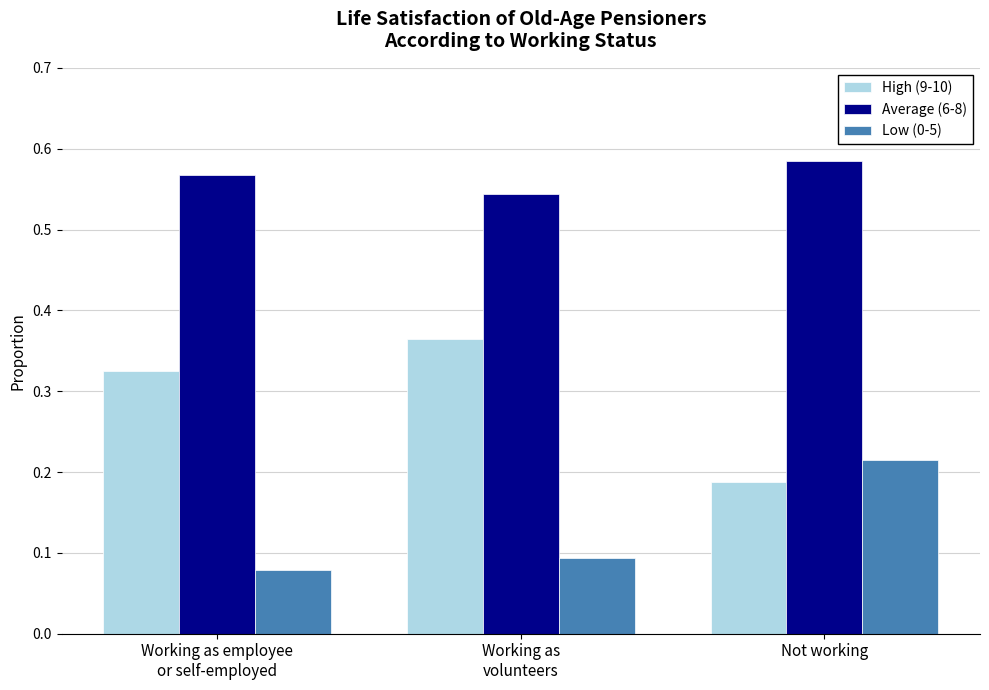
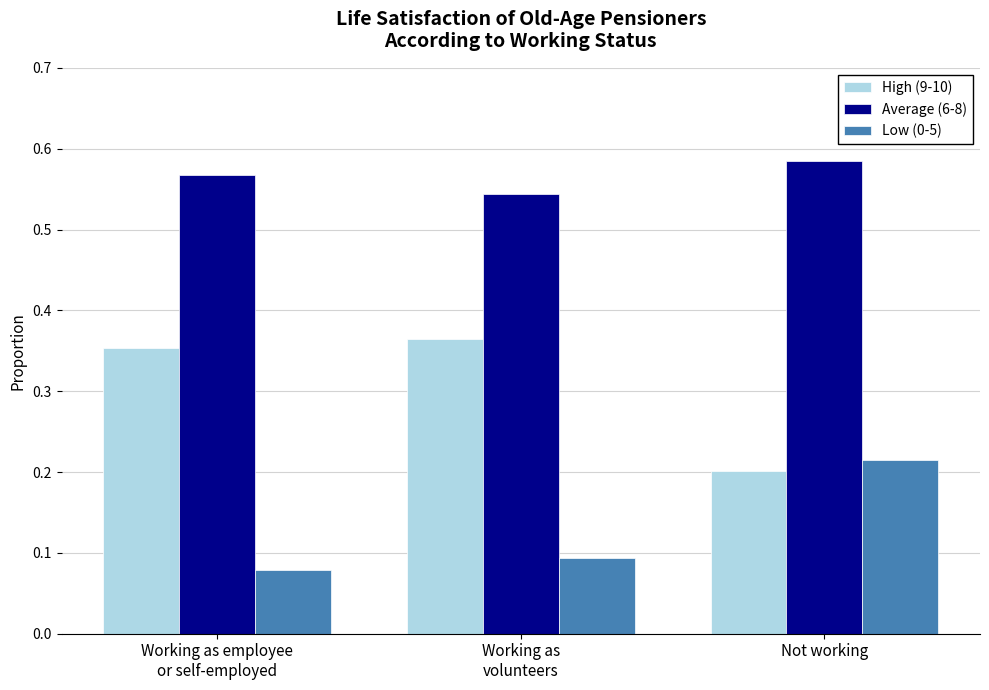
High (9-10), Working as employee or self-employed: 0.33 -> 0.35
High (9-10), Not working: 0.19 -> 0.20
